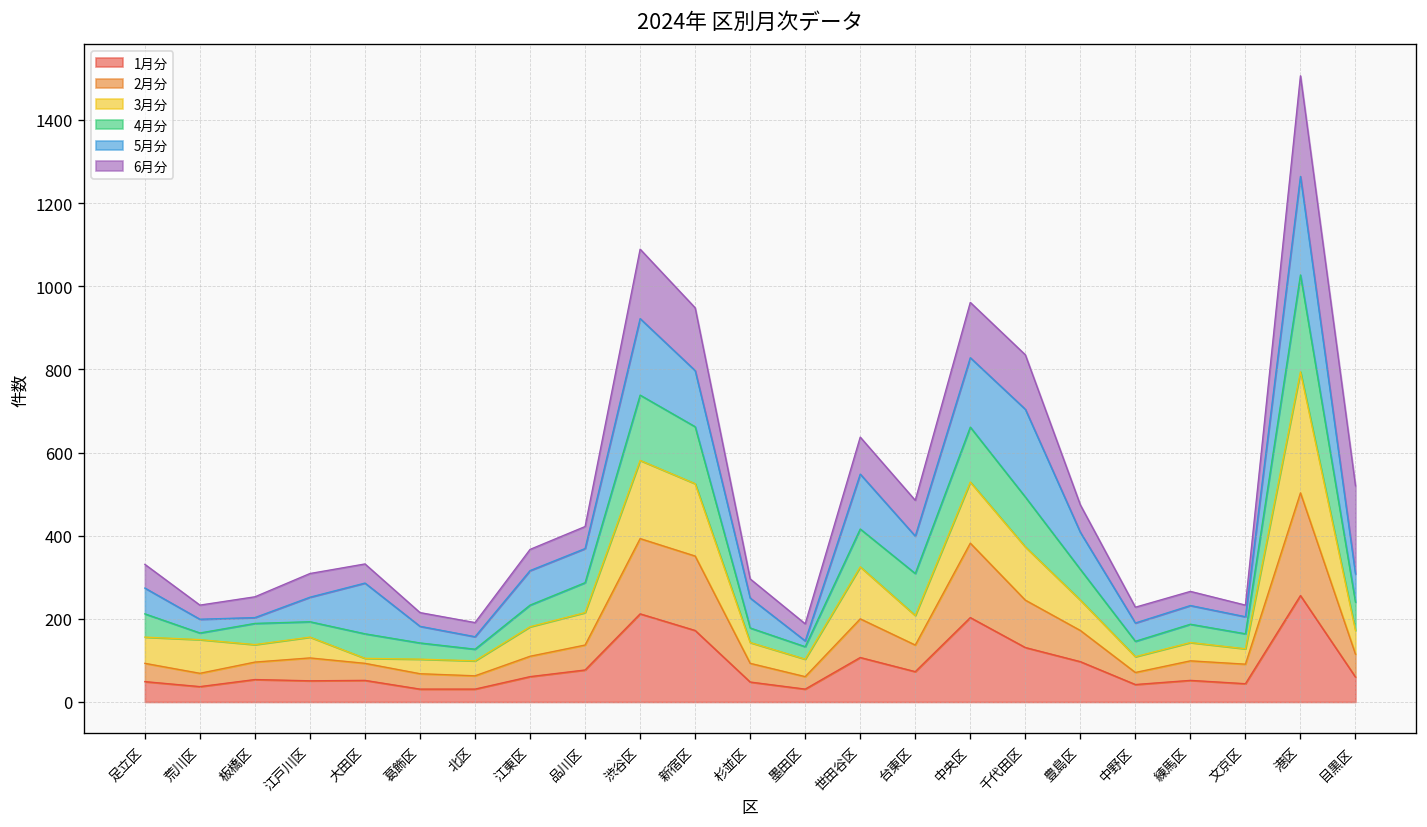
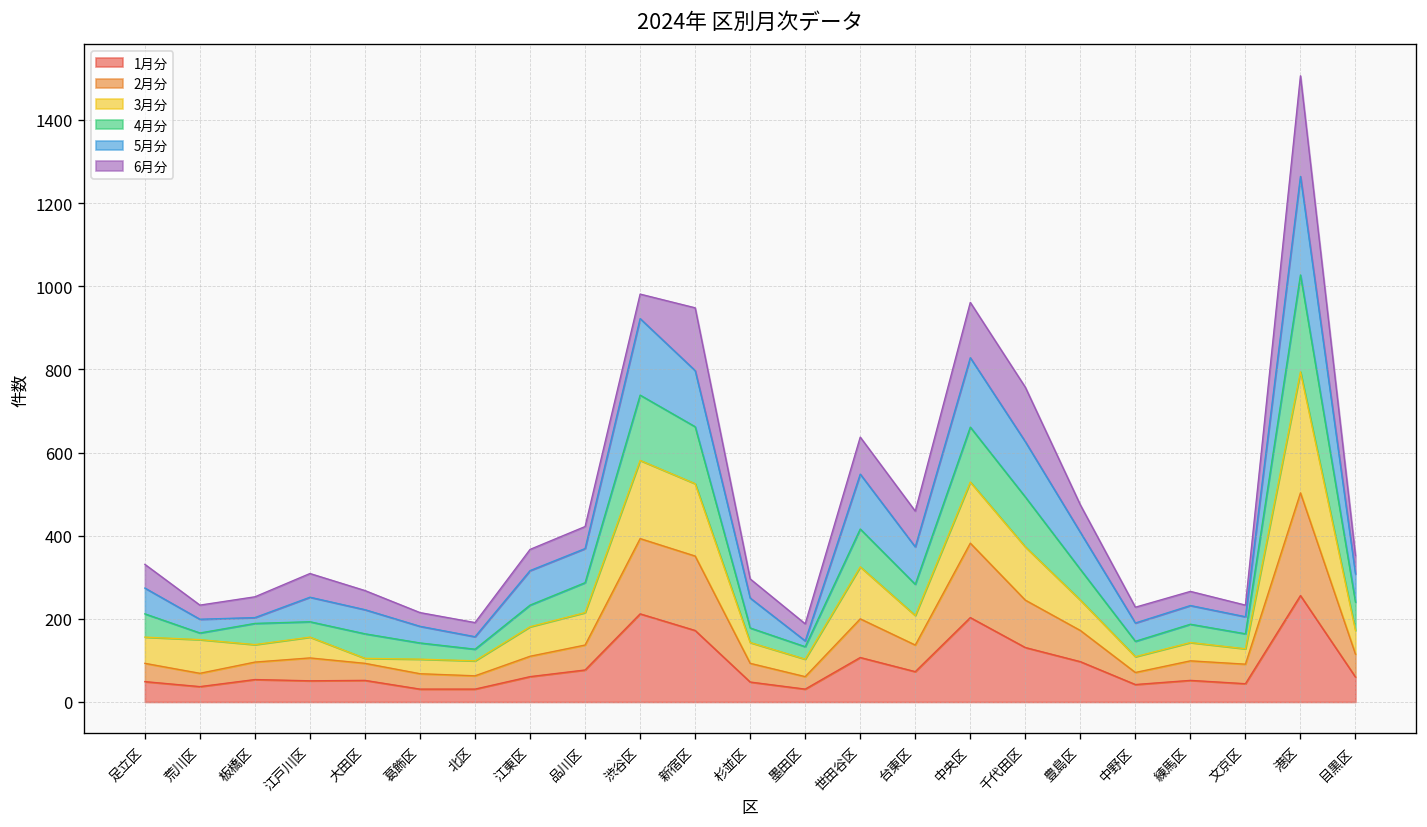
5月分, 大田区: 120 -> 60
6月分, 渋谷区: 170 -> 60
4月分, 台東区: 100 -> 80
5月分, 千代田区: 210 -> 130
6月分, 目黒区: 210 -> 40
